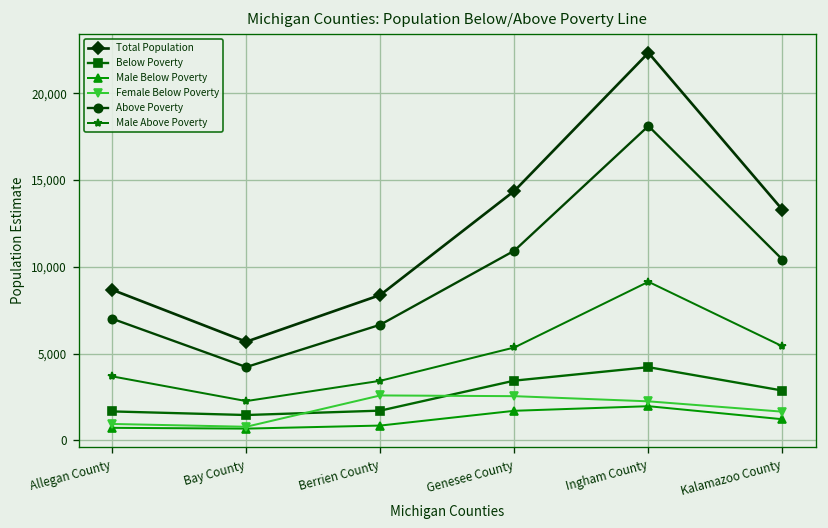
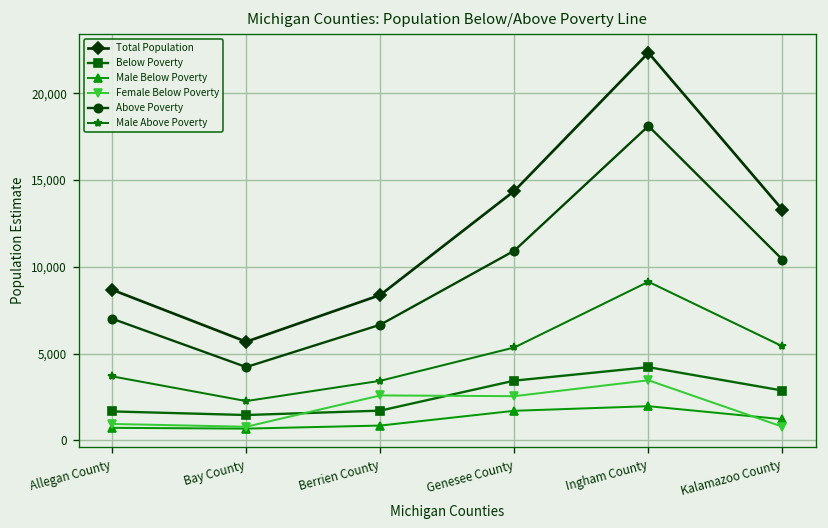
Female Below Poverty, Ingham County: 2,200 -> 3,500
Female Below Poverty, Kalamazoo County: 1,700 -> 800
